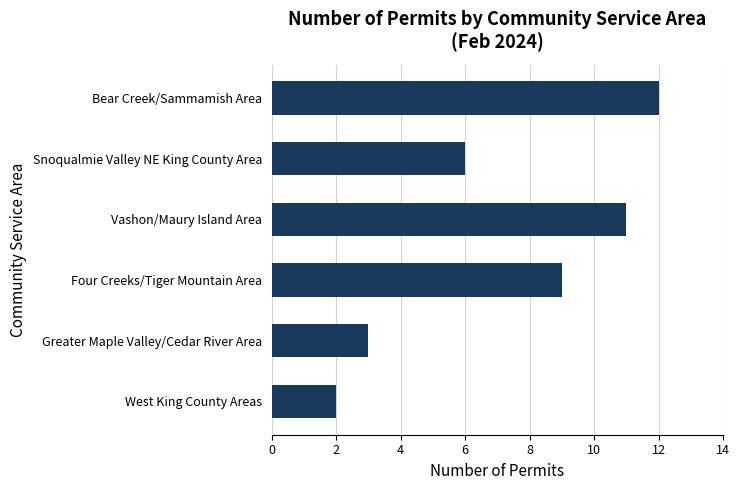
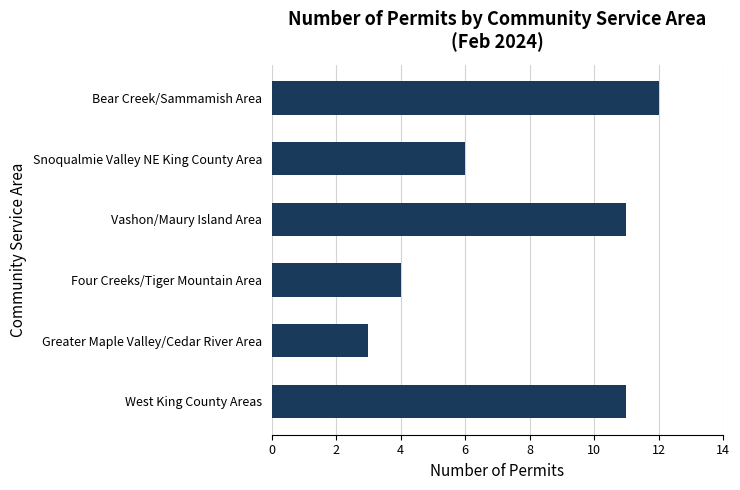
Four Creeks/Tiger Mountain Area: 9 -> 4
West King County Areas: 2 -> 11
